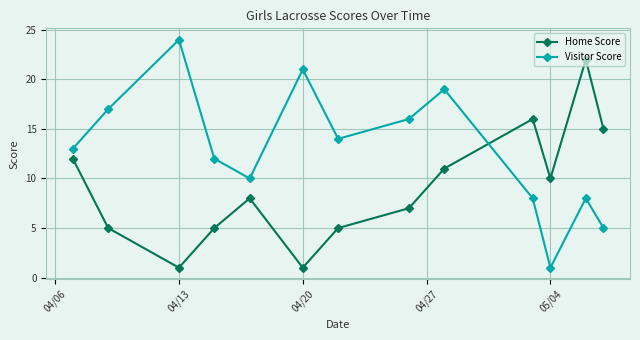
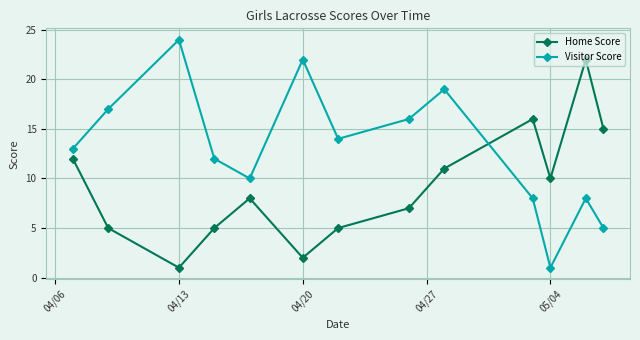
Home Score, 04/20: 1 -> 2
Visitor Score, 04/20: 21 -> 22
